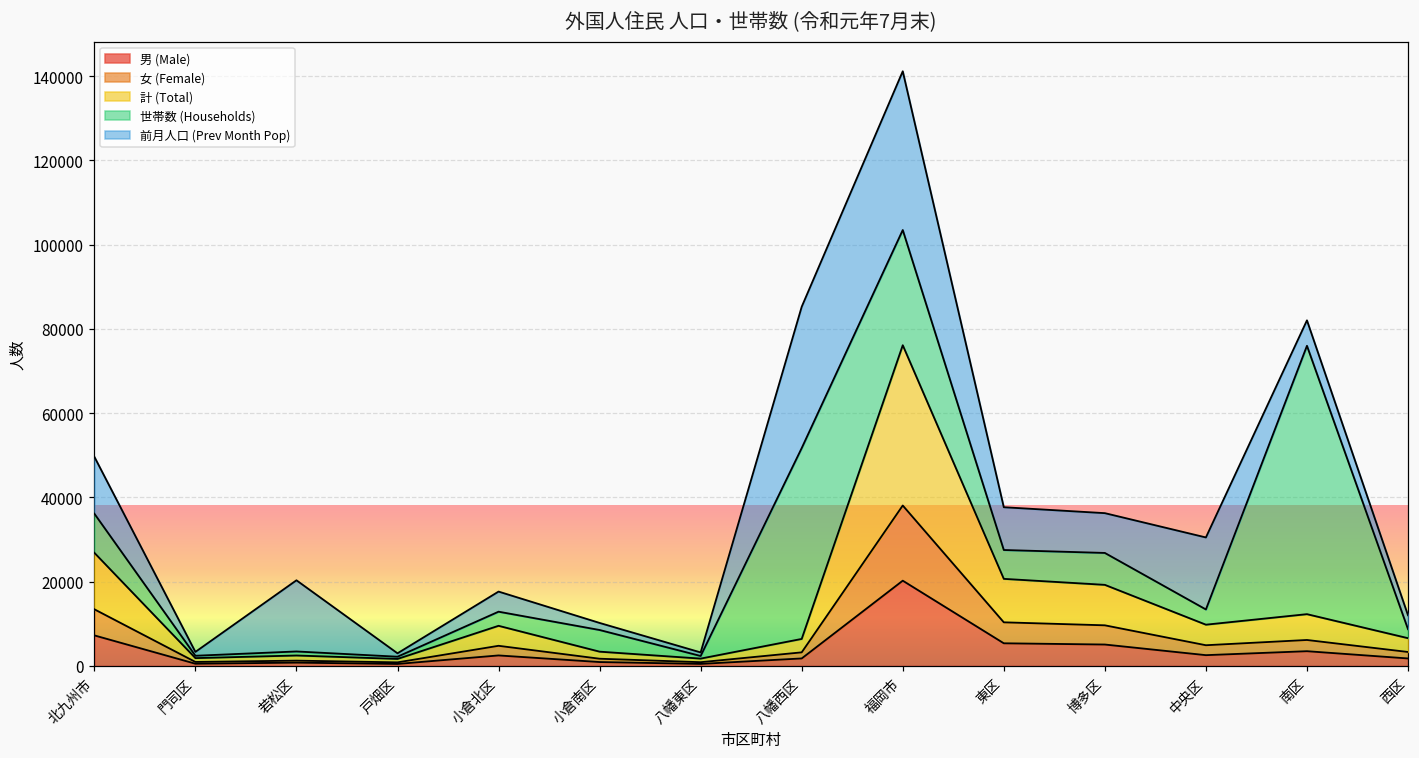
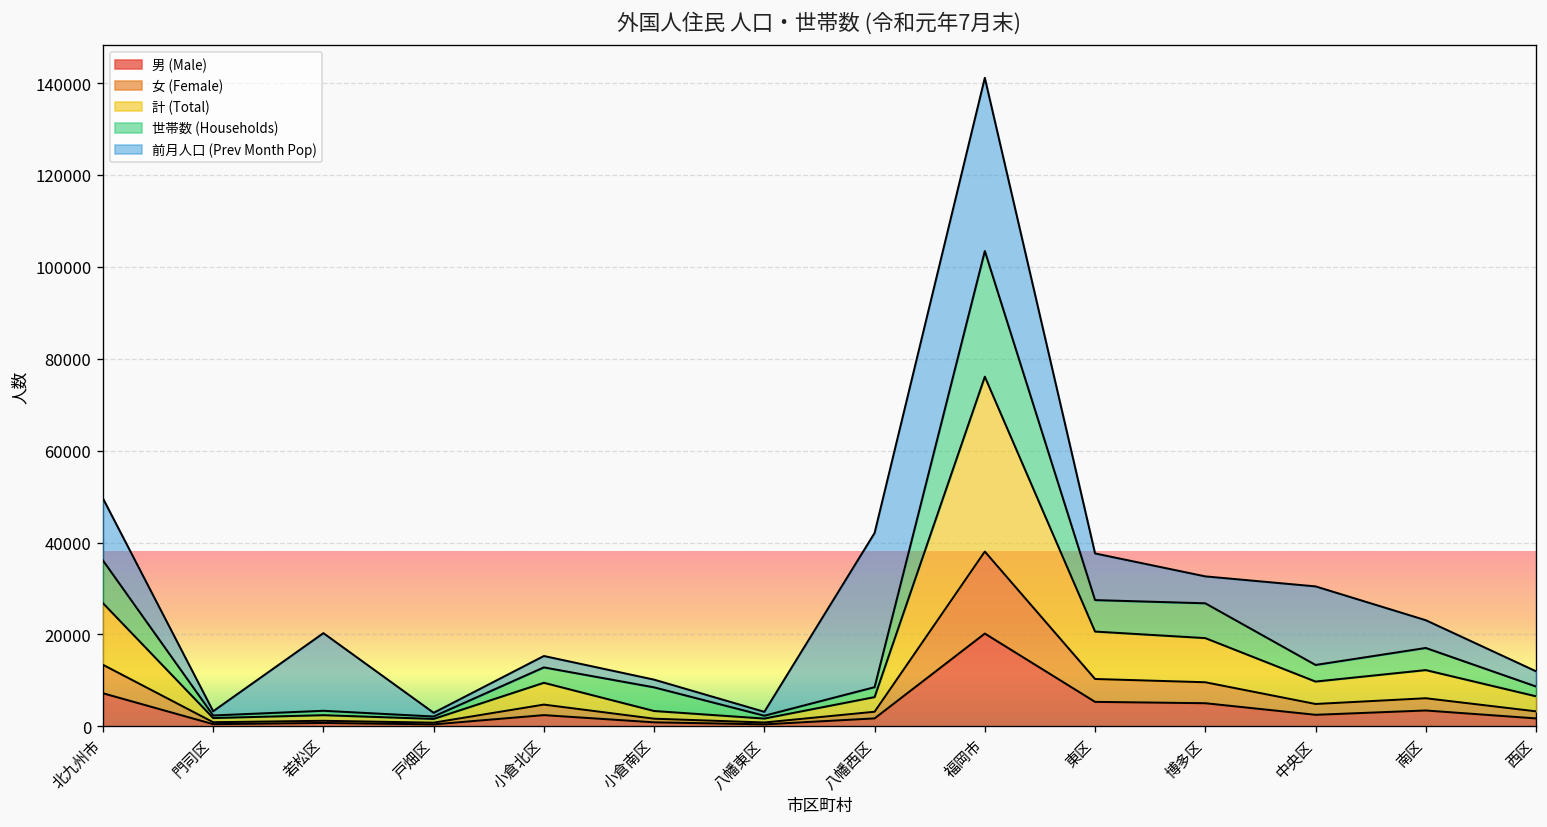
前月人口 (Prev Month Pop), 小倉北区: 5000 -> 2000
世帯数 (Households), 八幡西区: 45000 -> 2000
前月人口 (Prev Month Pop), 博多区: 9000 -> 6000
世帯数 (Households), 南区: 64000 -> 5000
